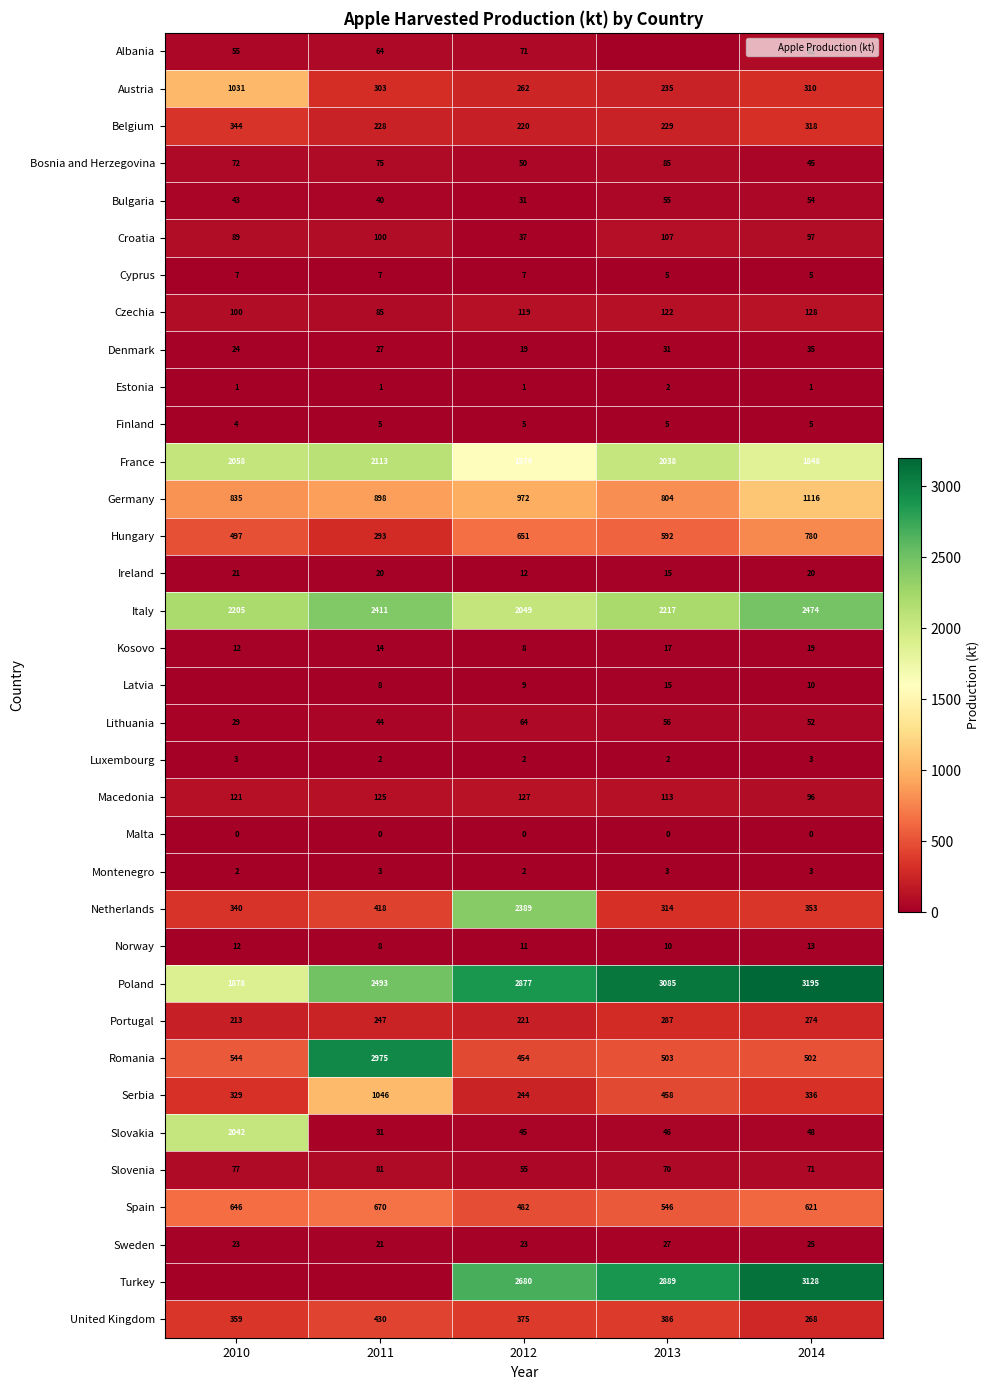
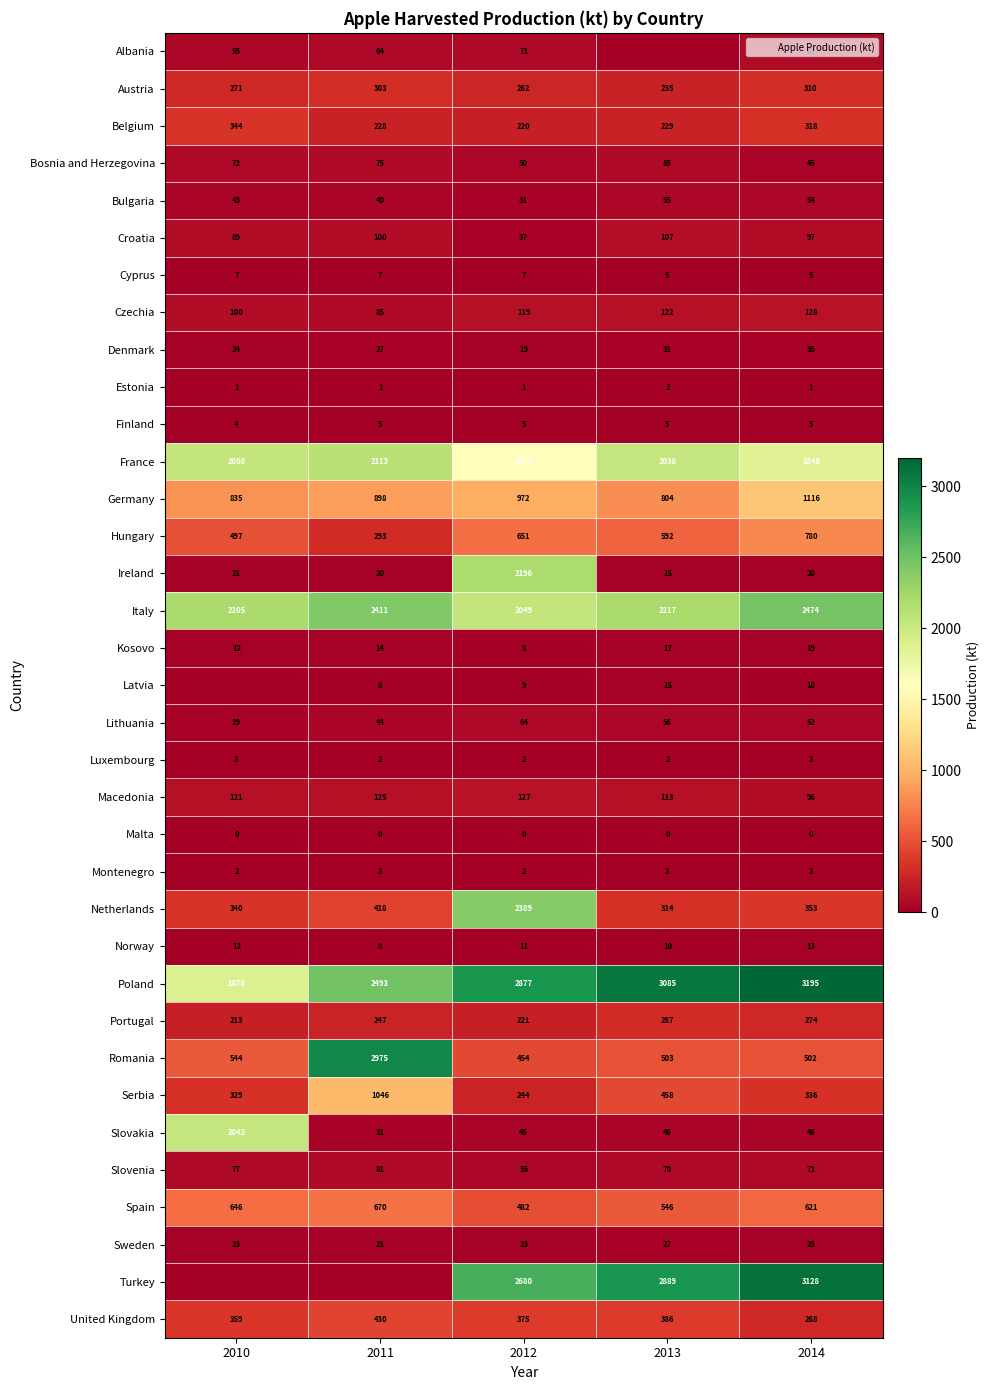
Austria, 2010: 1031 -> 271
Ireland, 2012: 12 -> 2196
